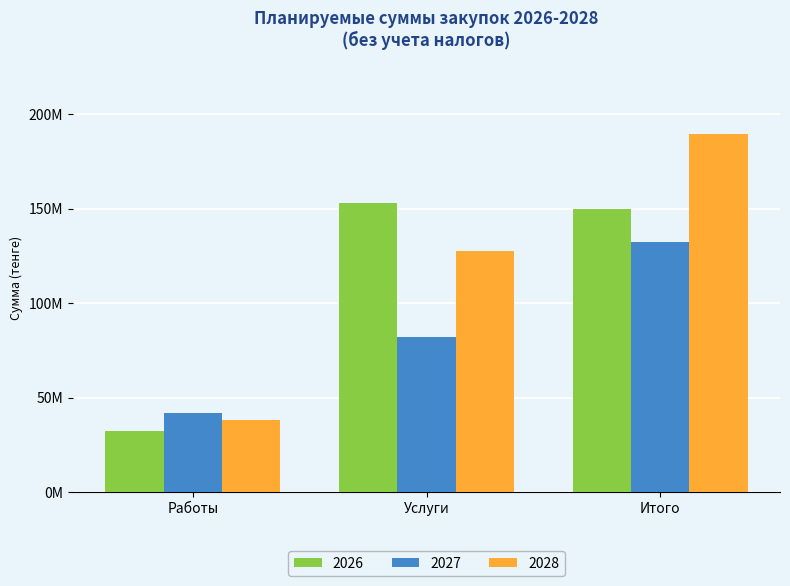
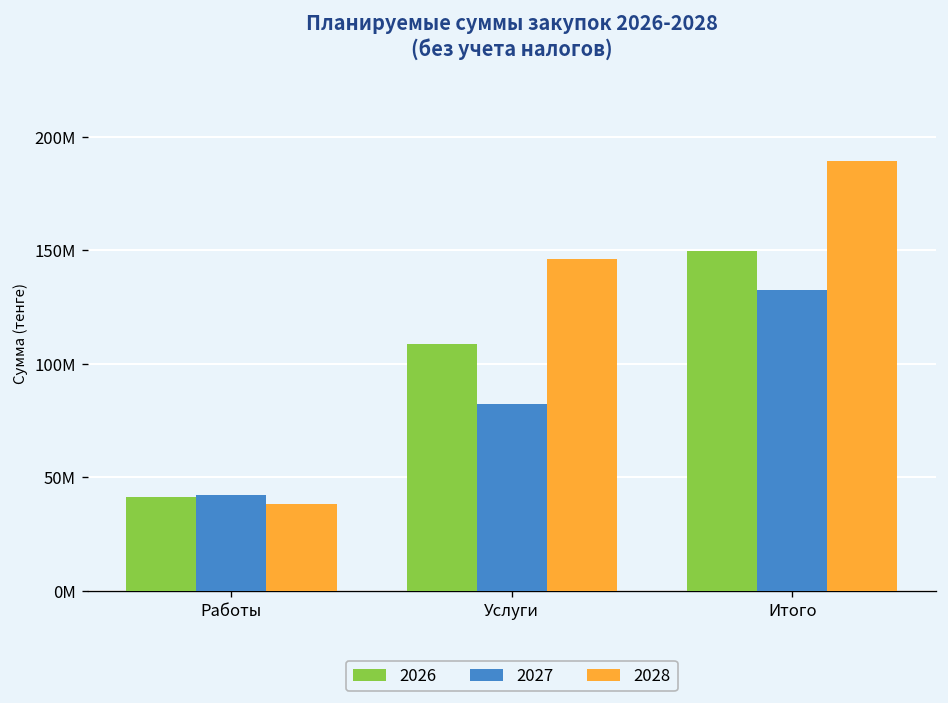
2026, Работы: 33000000 -> 41000000
2026, Услуги: 153000000 -> 109000000
2028, Услуги: 128000000 -> 146000000
